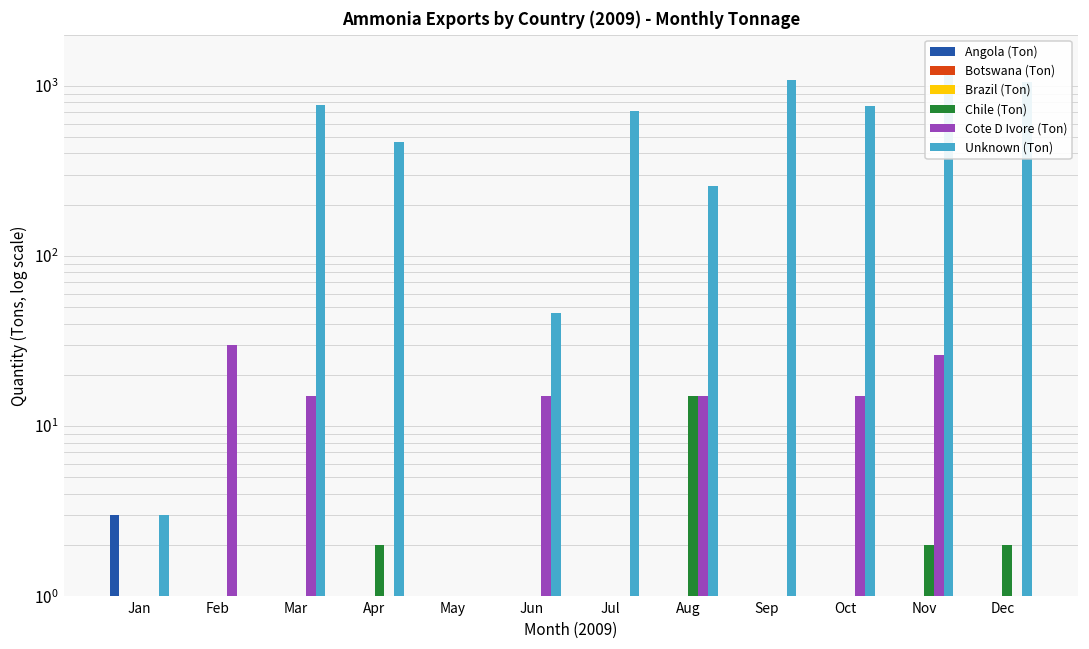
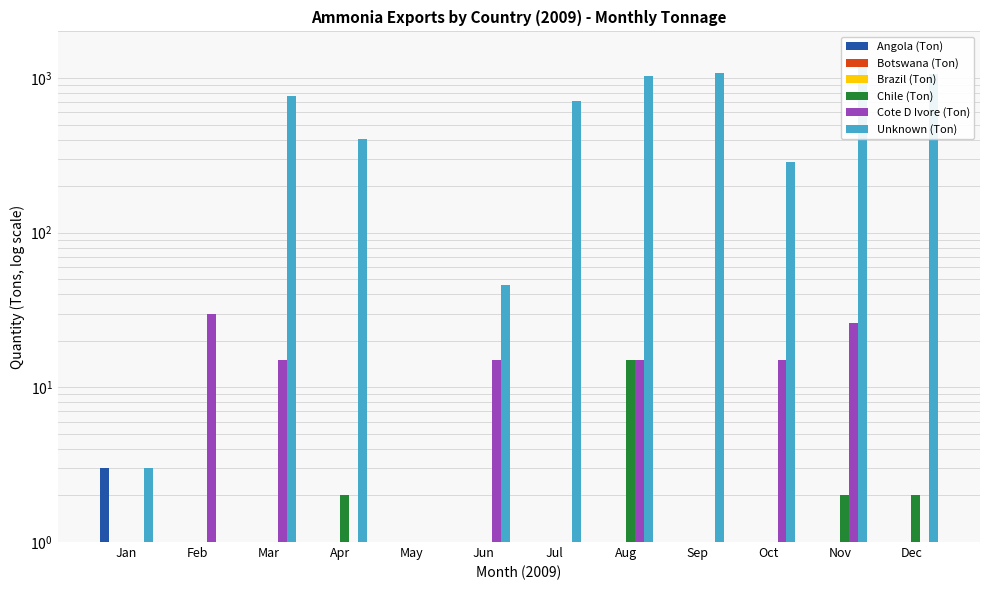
Unknown (Ton), Apr: 470 -> 400
Unknown (Ton), Aug: 260 -> 1000
Unknown (Ton), Oct: 800 -> 290
